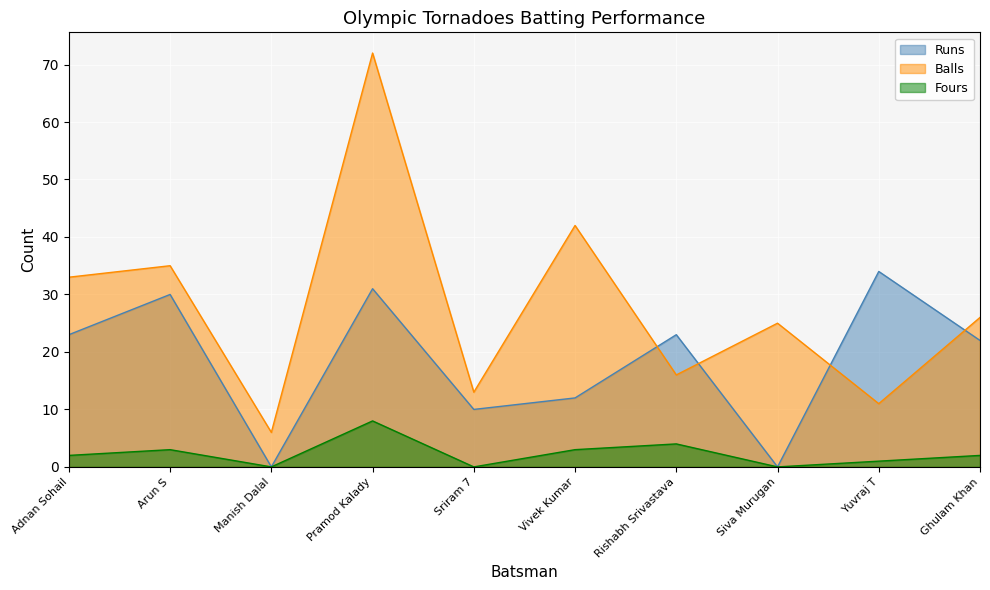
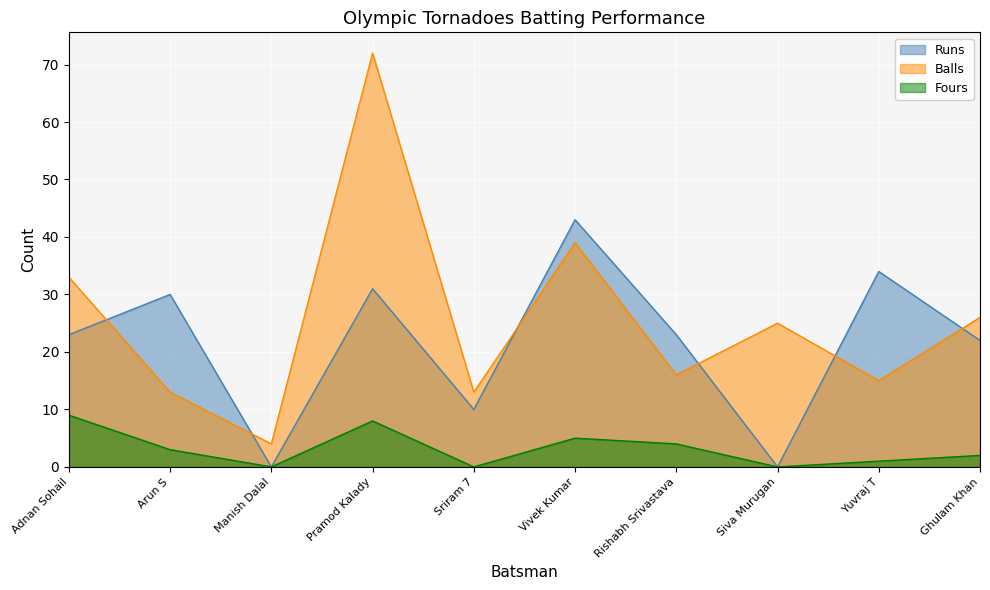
Fours, Adnan Sohail: 2 -> 9
Balls, Arun S: 35 -> 13
Balls, Manish Dalal: 6 -> 4
Runs, Vivek Kumar: 12 -> 43
Balls, Vivek Kumar: 42 -> 39
Fours, Vivek Kumar: 3 -> 5
Balls, Yuvraj T: 11 -> 15
